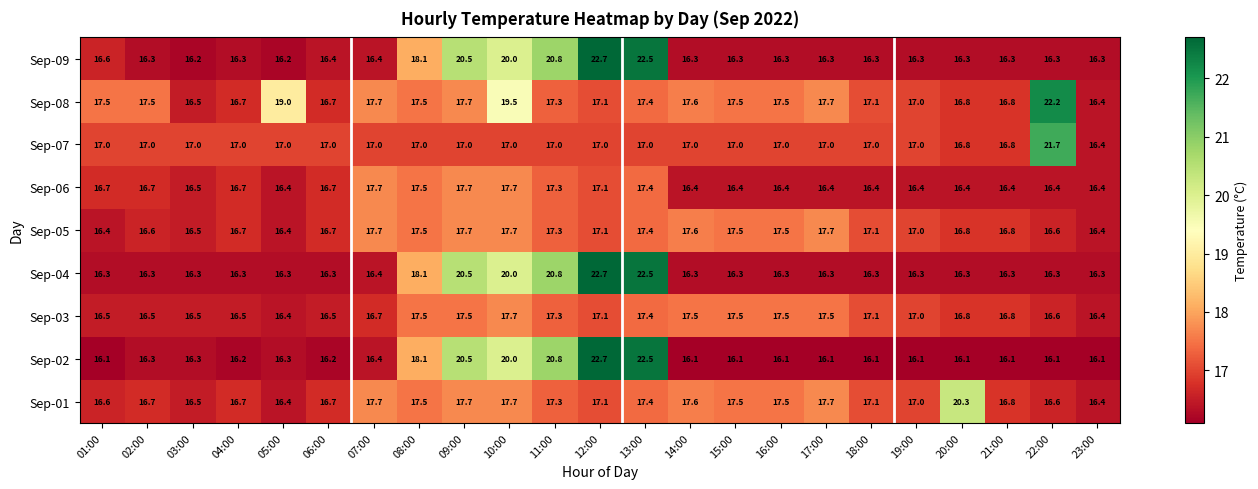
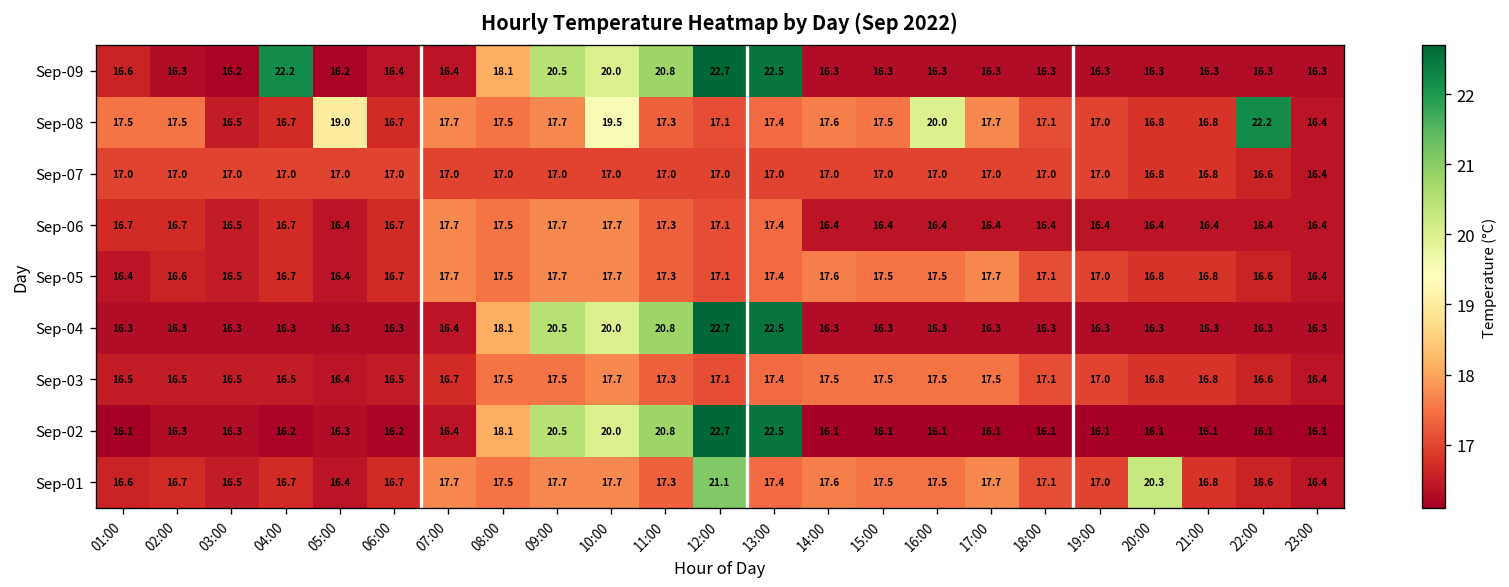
Sep-09, 04:00: 16.3 -> 22.2
Sep-08, 16:00: 17.5 -> 20.0
Sep-07, 22:00: 21.7 -> 16.6
Sep-01, 12:00: 17.1 -> 21.1
